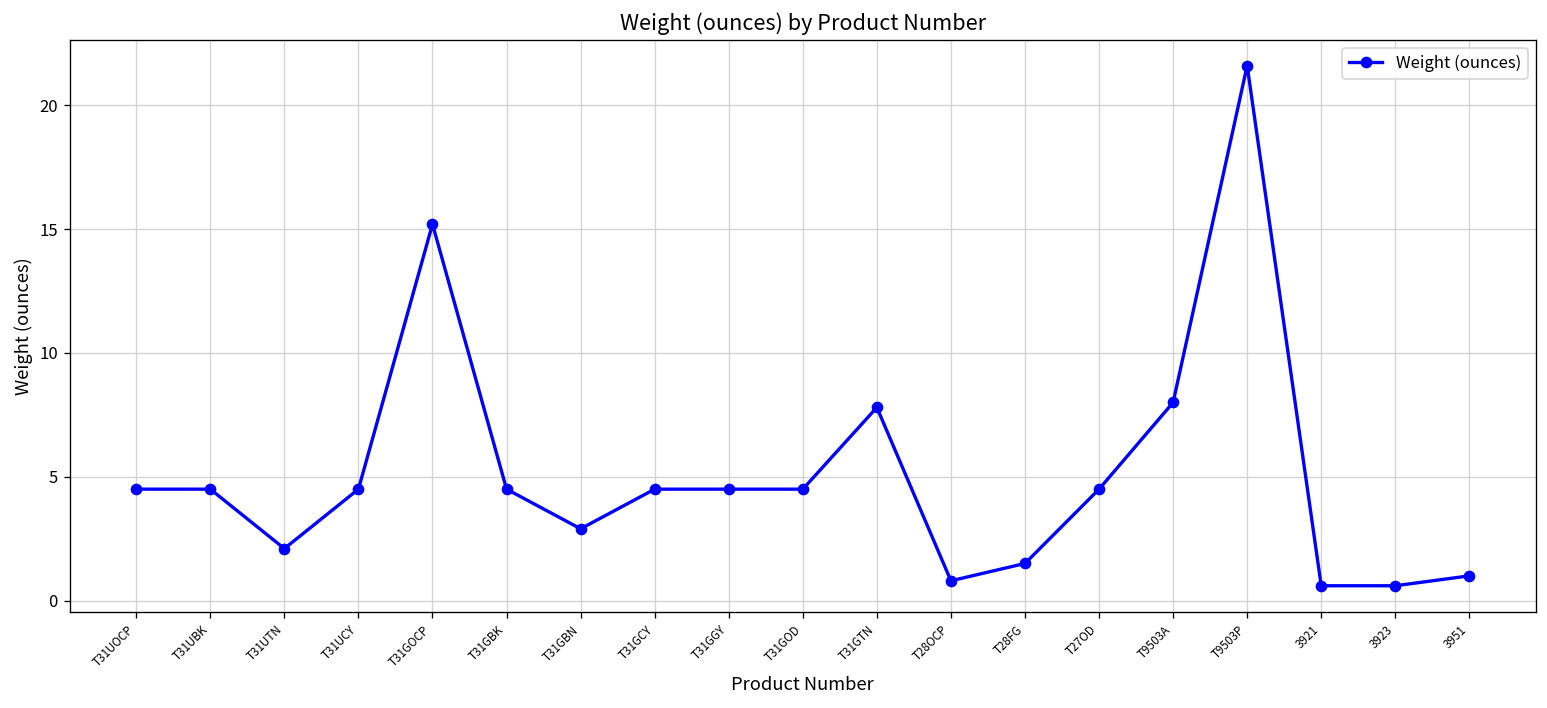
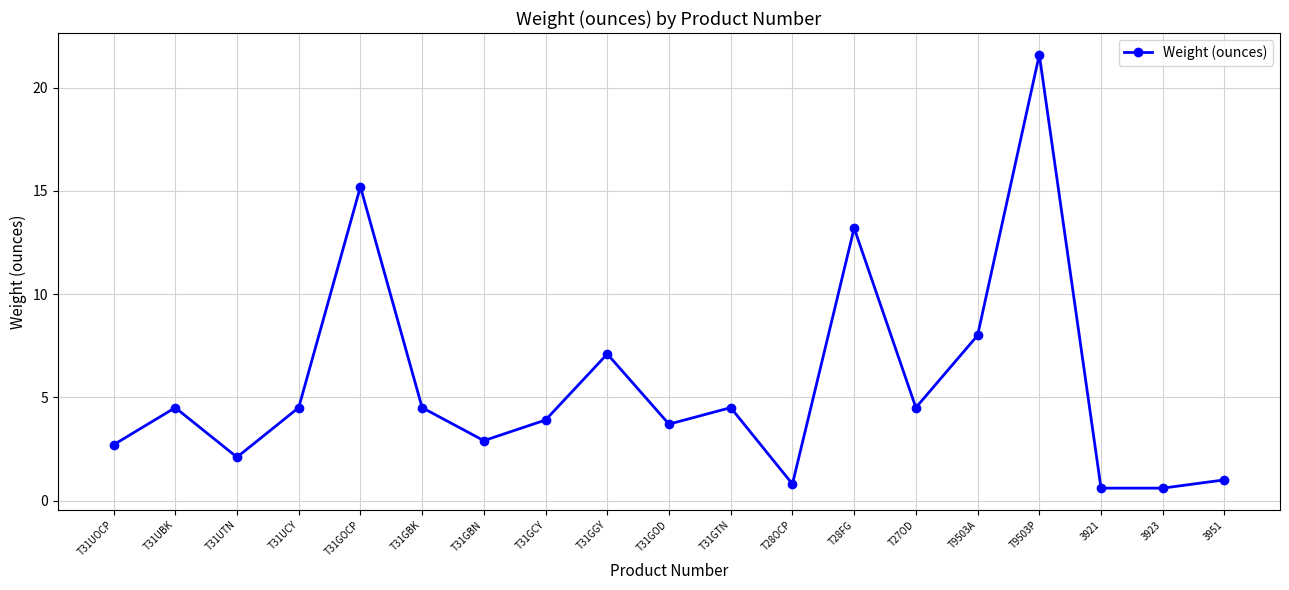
T31UOCP: 4.5 -> 2.7
T31GCY: 4.5 -> 3.9
T31GGY: 4.5 -> 7.1
T31GOD: 4.5 -> 3.7
T31GTN: 7.8 -> 4.5
T28FG: 1.5 -> 13.2
